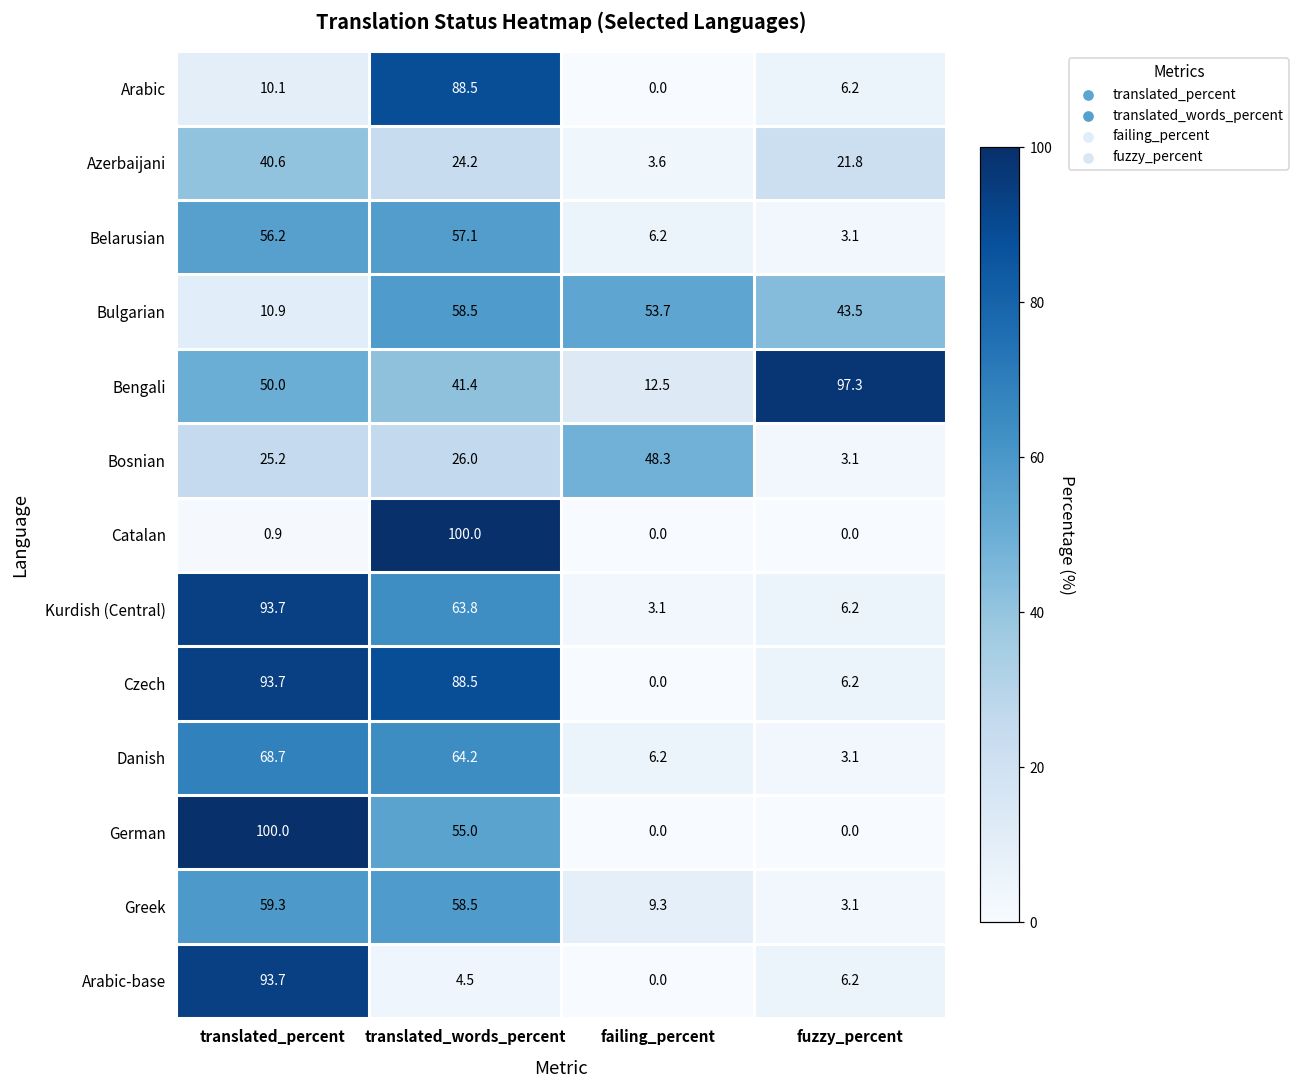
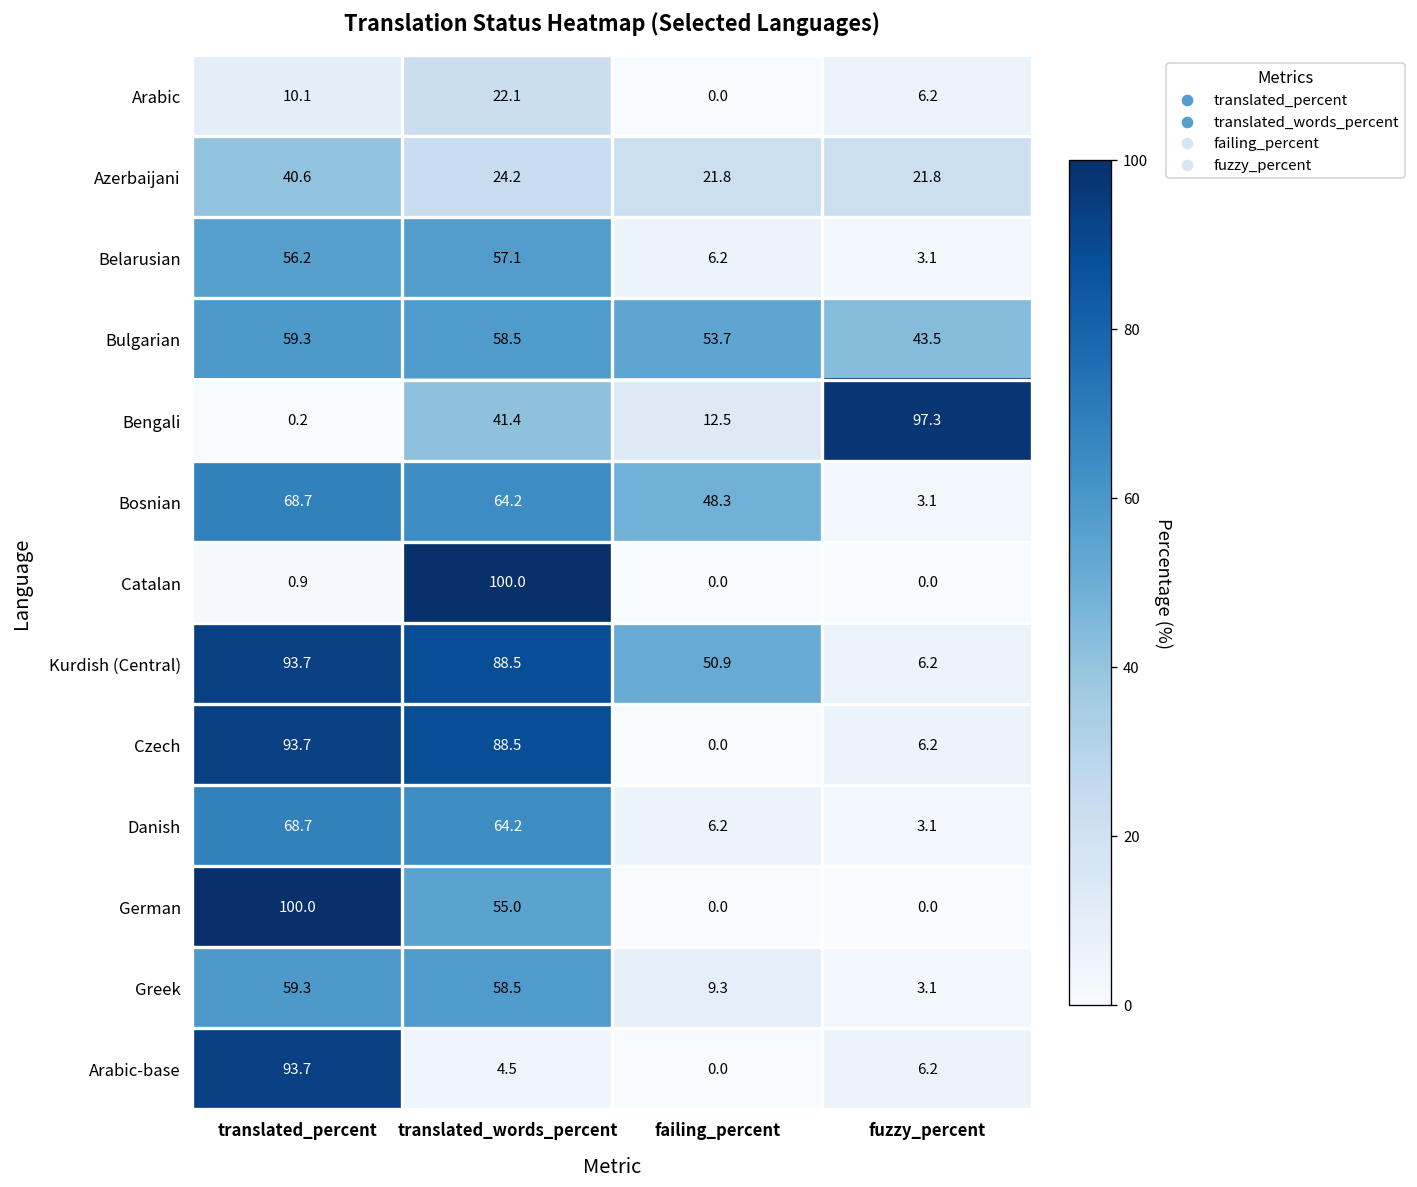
Arabic, translated_words_percent: 88.5 -> 22.1
Azerbaijani, failing_percent: 3.6 -> 21.8
Bulgarian, translated_percent: 10.9 -> 59.3
Bengali, translated_percent: 50.0 -> 0.2
Bosnian, translated_percent: 25.2 -> 68.7
Bosnian, translated_words_percent: 26.0 -> 64.2
Kurdish (Central), translated_words_percent: 63.8 -> 88.5
Kurdish (Central), failing_percent: 3.1 -> 50.9
